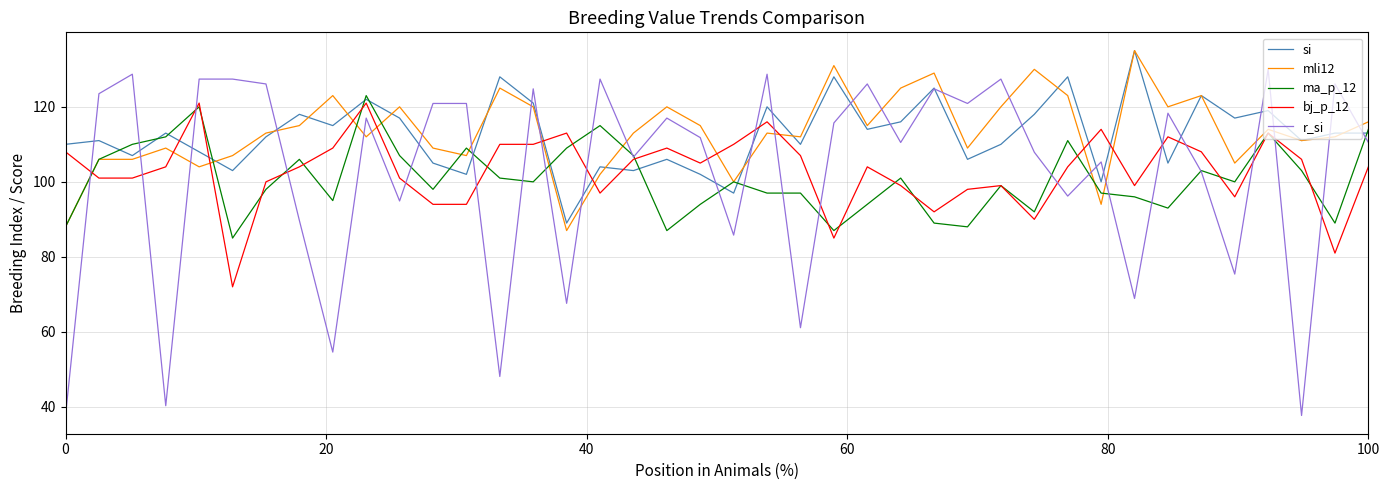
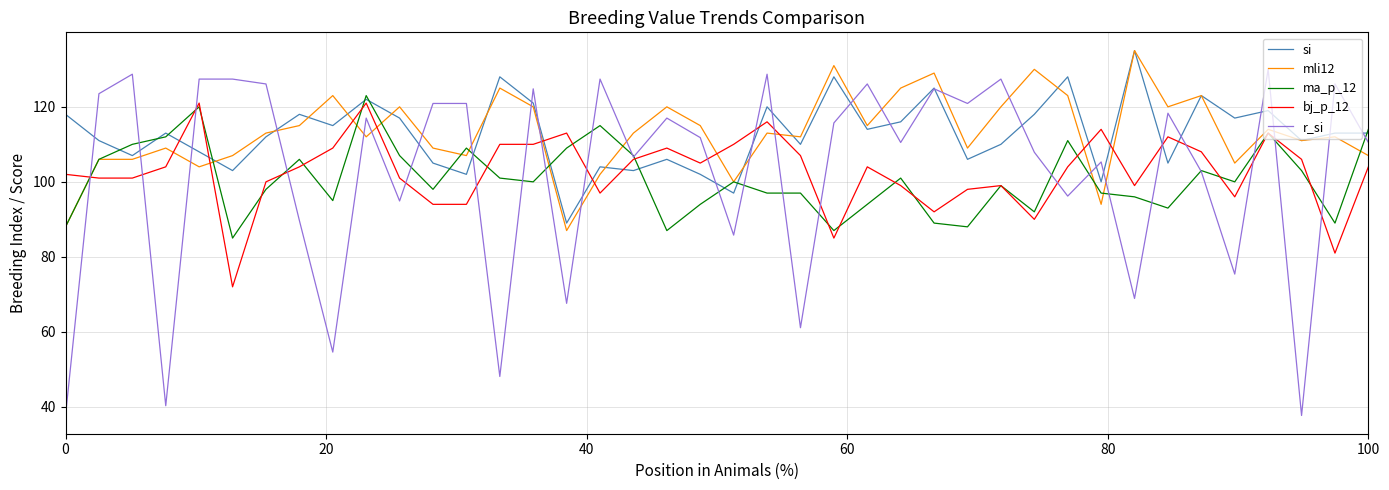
si, 0: 110 -> 118
bj_p_12, 0: 108 -> 102
mli12, 100: 116 -> 107
